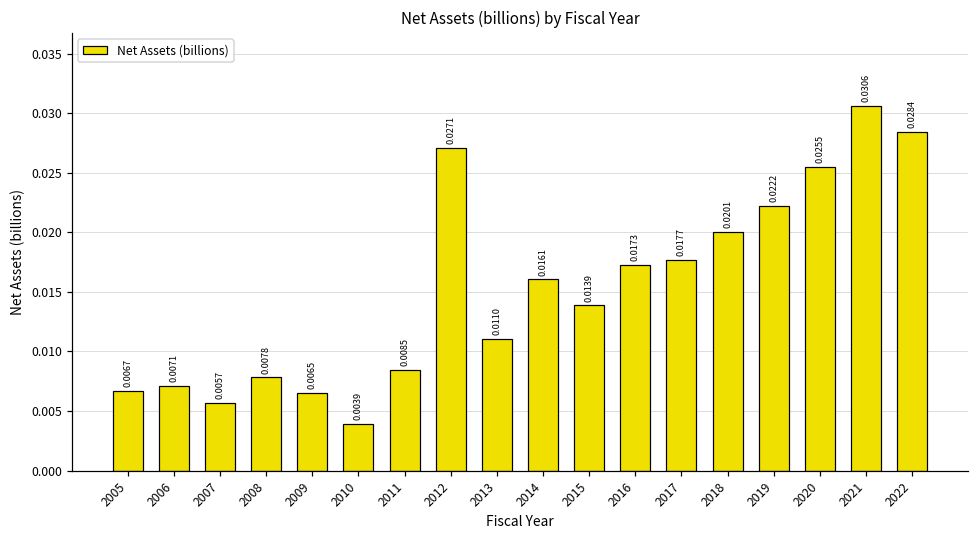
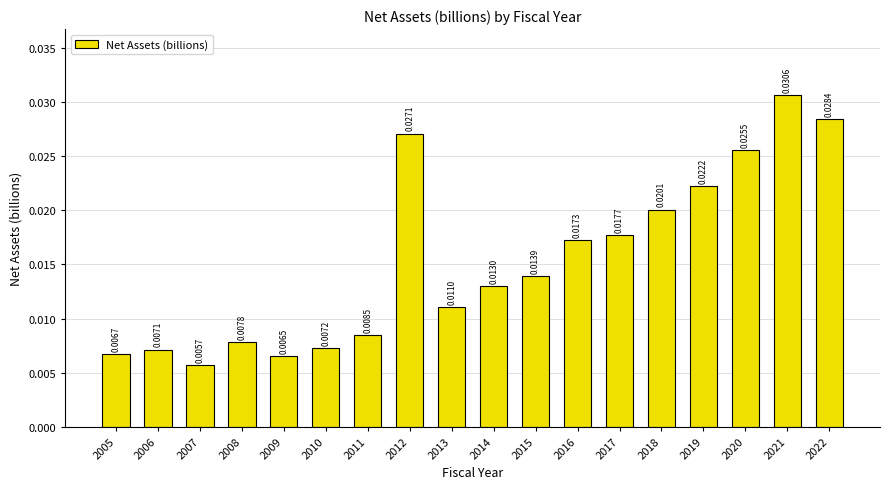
2010: 0.0039 -> 0.0072
2014: 0.0161 -> 0.0130
